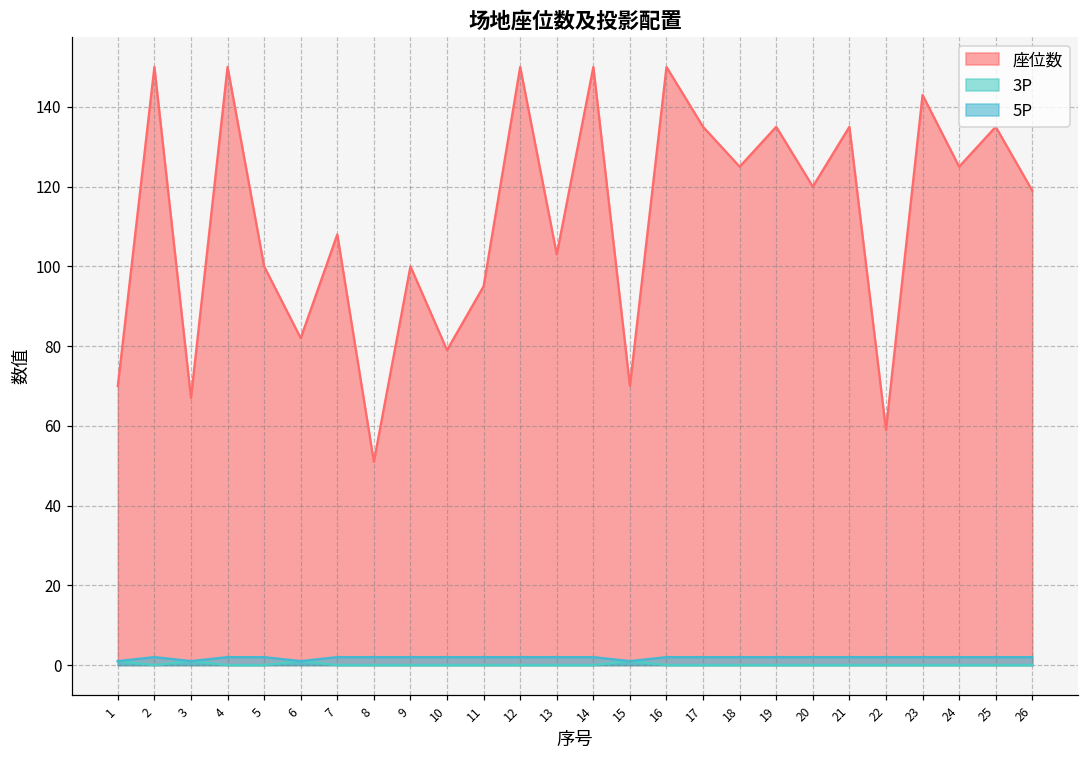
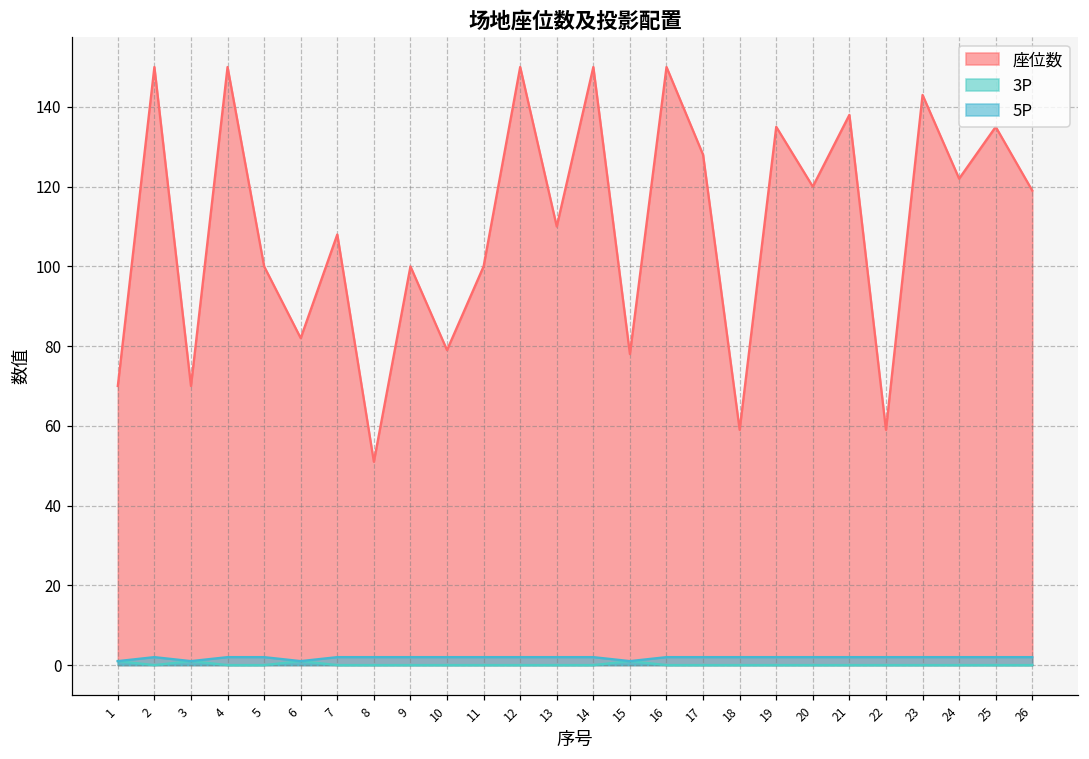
座位数, 3: 67 -> 70
座位数, 11: 95 -> 100
座位数, 13: 103 -> 110
座位数, 15: 70 -> 78
座位数, 17: 135 -> 128
座位数, 18: 125 -> 59
座位数, 21: 135 -> 138
座位数, 24: 125 -> 122
